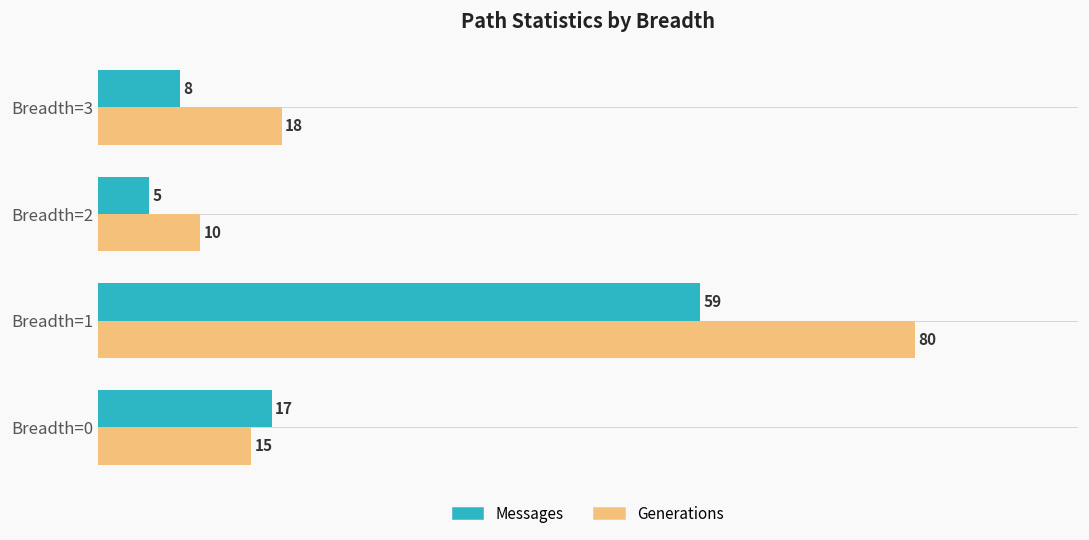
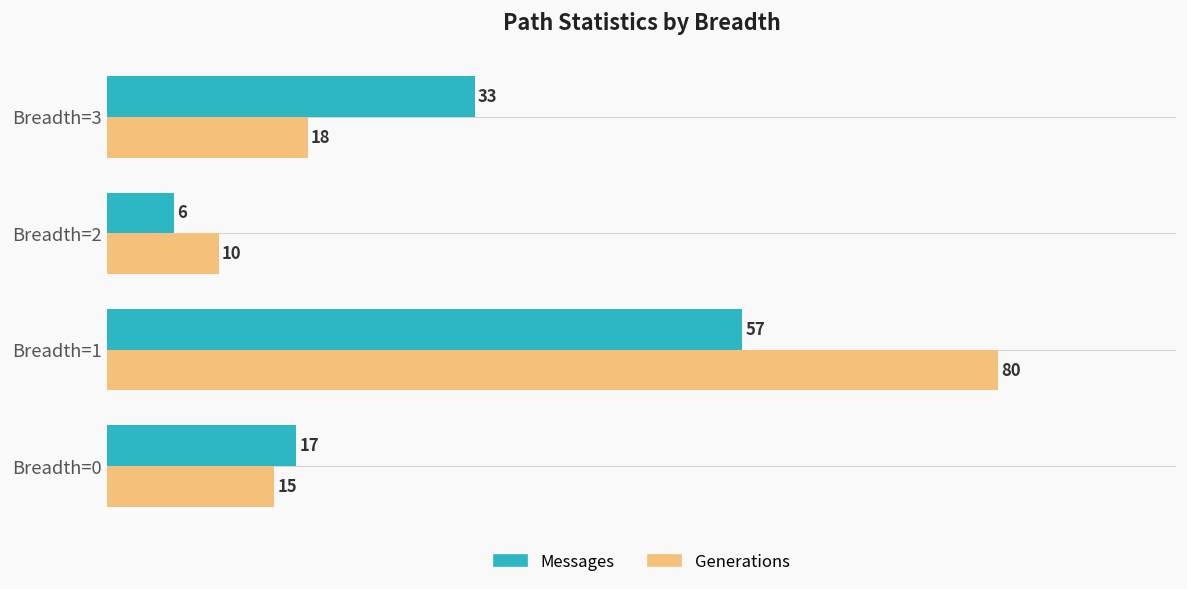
Messages, Breadth=3: 8 -> 33
Messages, Breadth=2: 5 -> 6
Messages, Breadth=1: 59 -> 57
